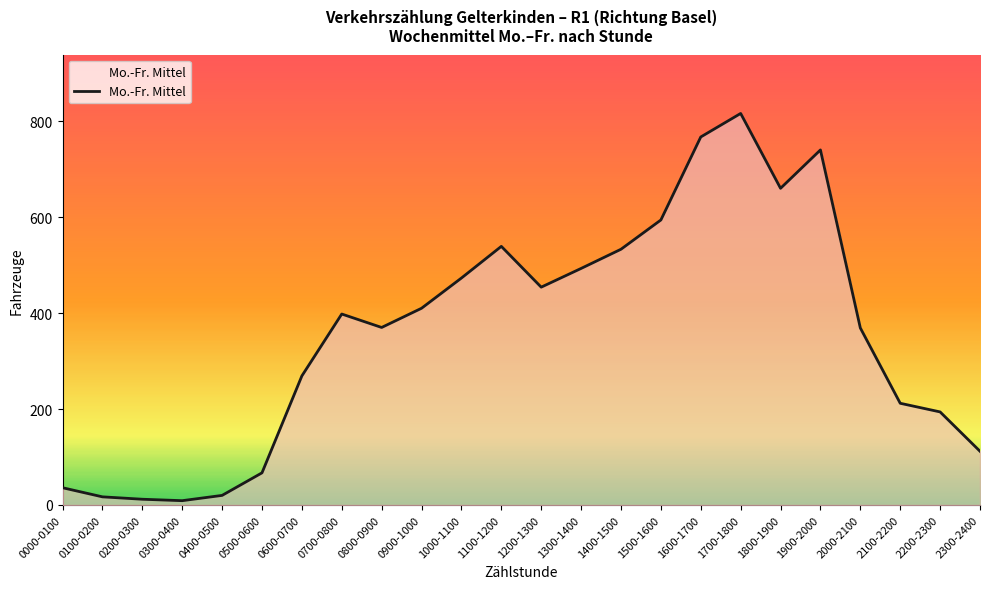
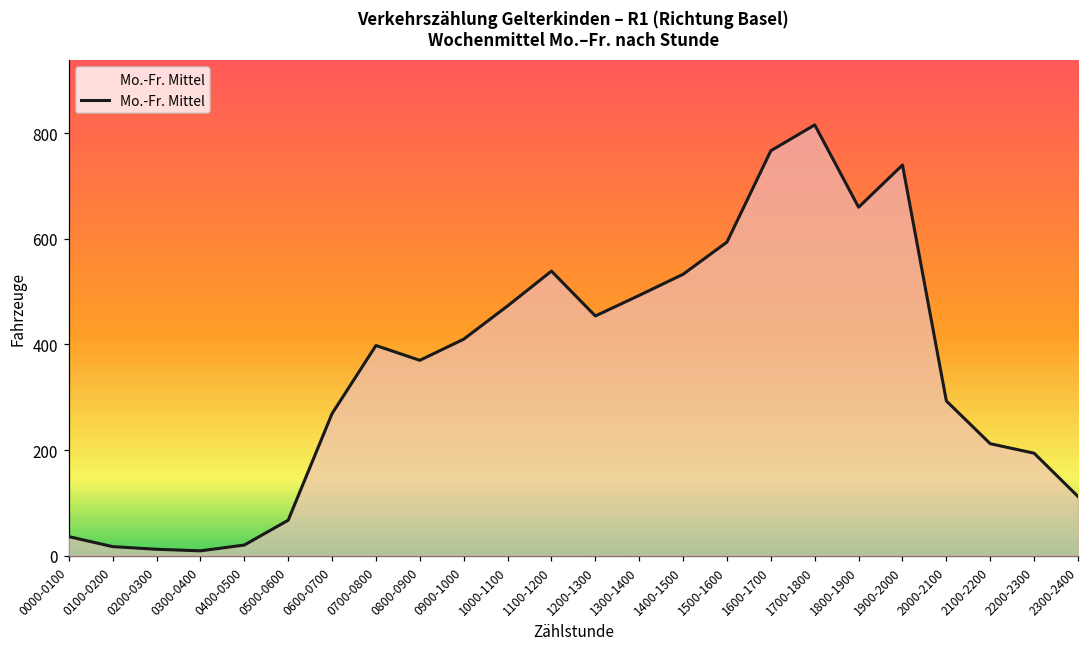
2000-2100: 370 -> 290
